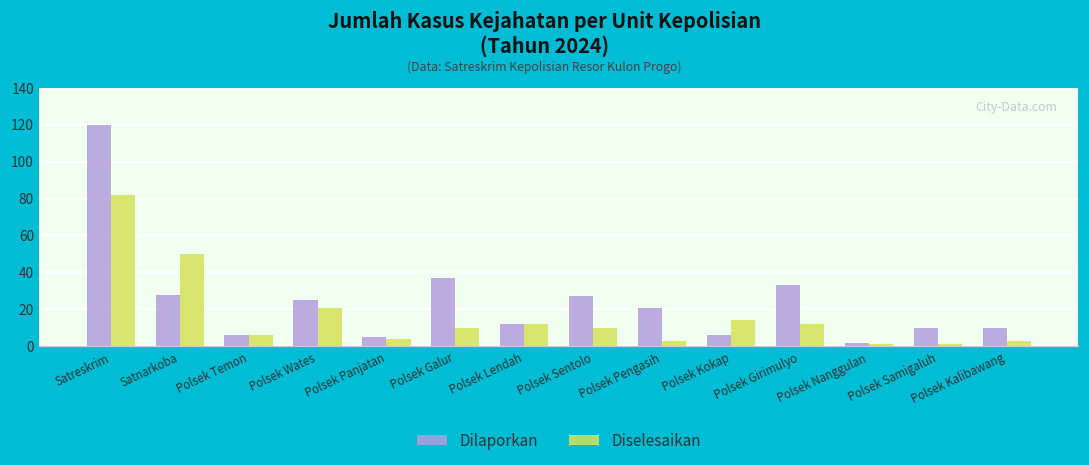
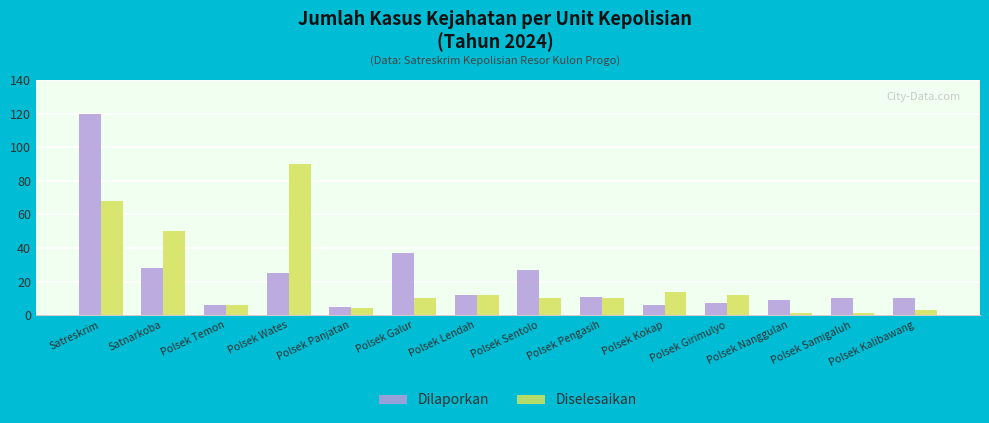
Diselesaikan, Satreskrim: 82 -> 68
Diselesaikan, Polsek Wates: 21 -> 90
Dilaporkan, Polsek Pengasih: 21 -> 11
Diselesaikan, Polsek Pengasih: 3 -> 10
Dilaporkan, Polsek Girimulyo: 33 -> 7
Dilaporkan, Polsek Nanggulan: 2 -> 9
